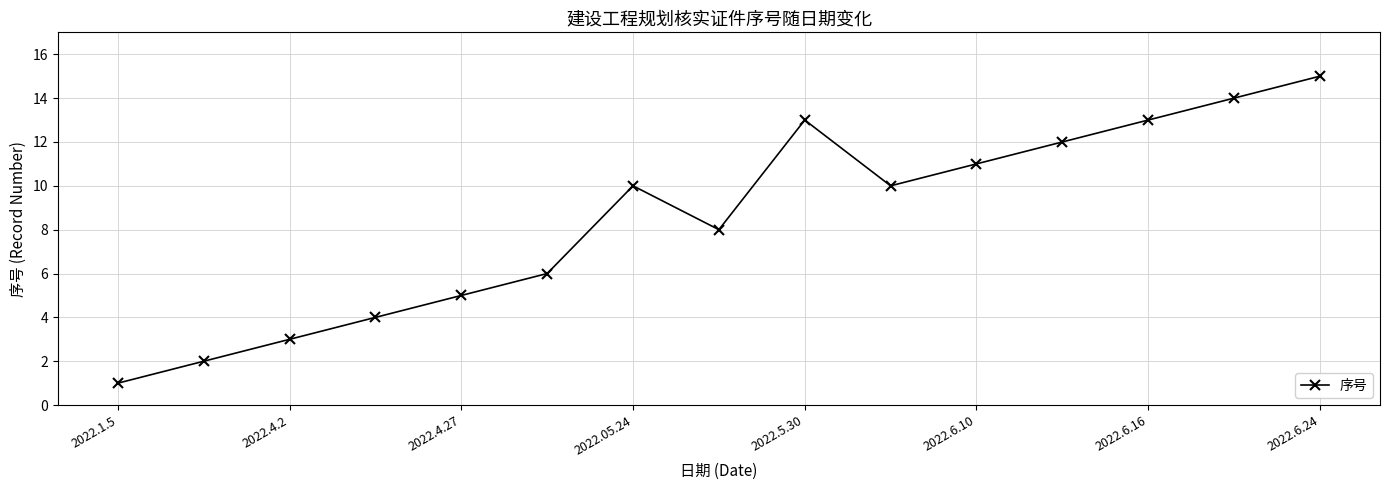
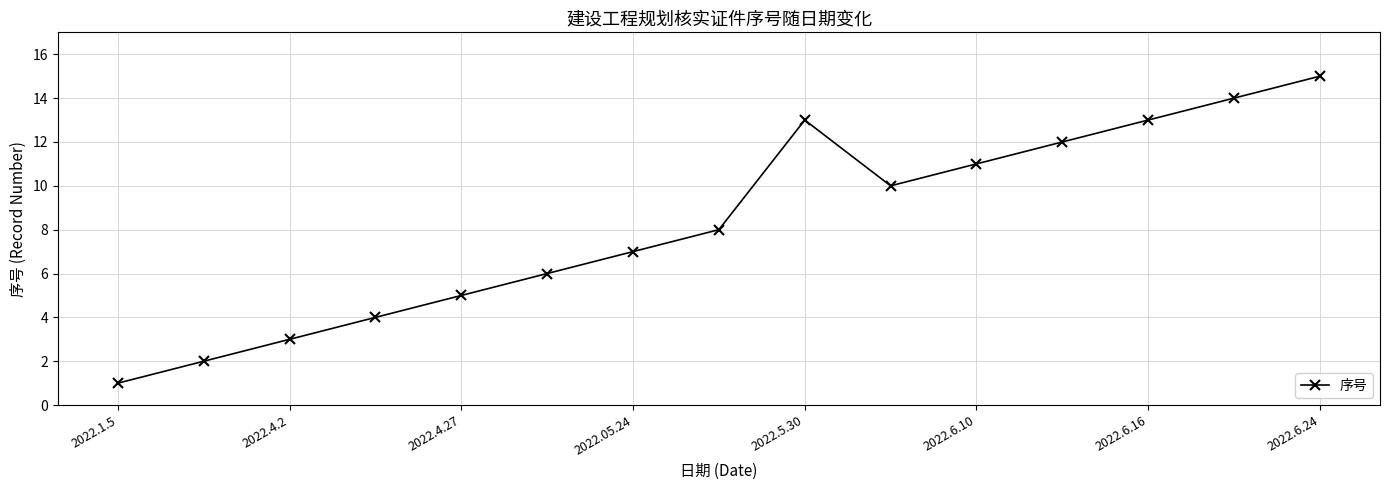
2022.05.24: 10 -> 7
